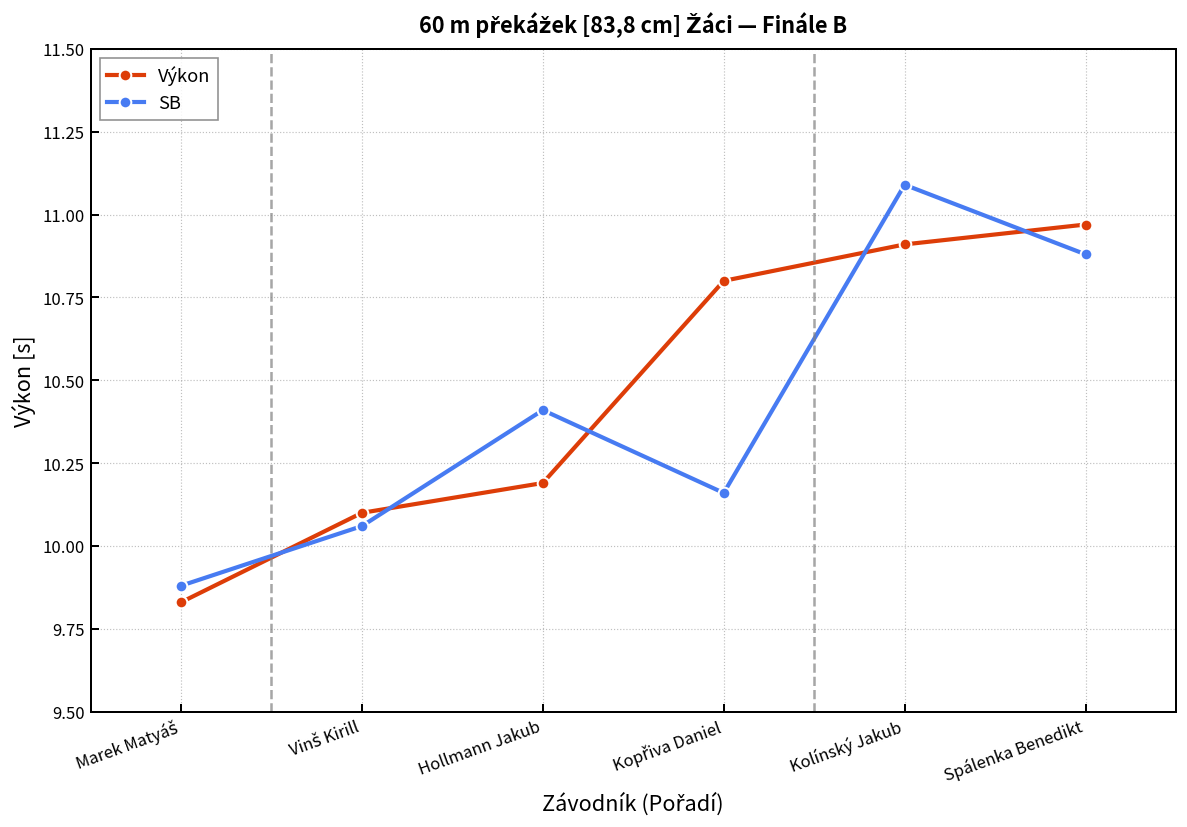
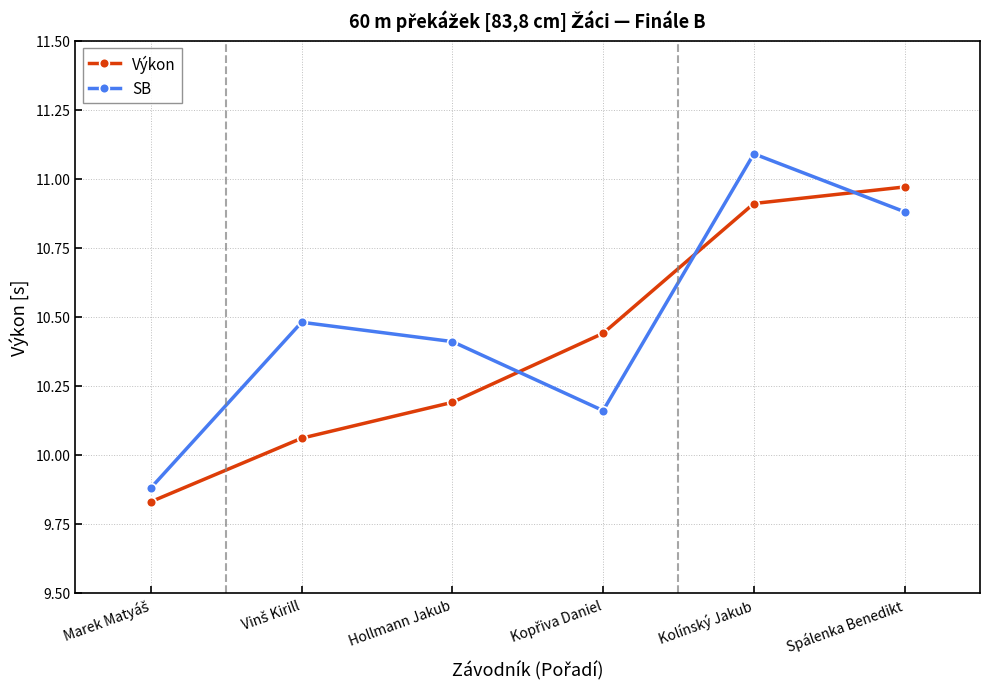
Výkon, Vinš Kirill: 10.10 -> 10.06
SB, Vinš Kirill: 10.06 -> 10.48
Výkon, Kopřiva Daniel: 10.80 -> 10.44
